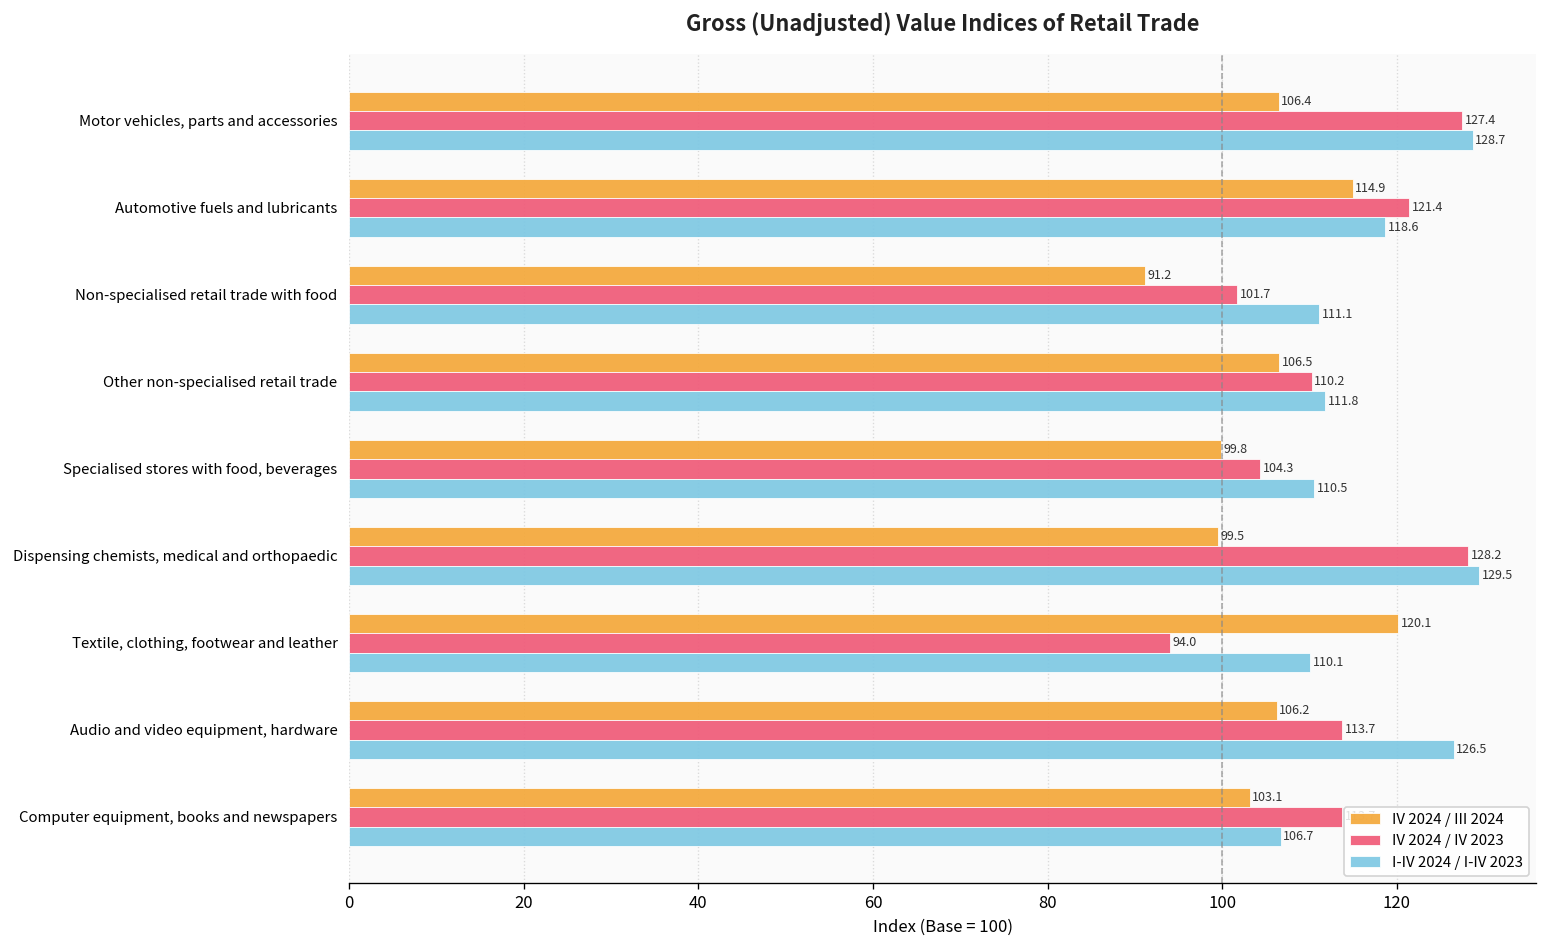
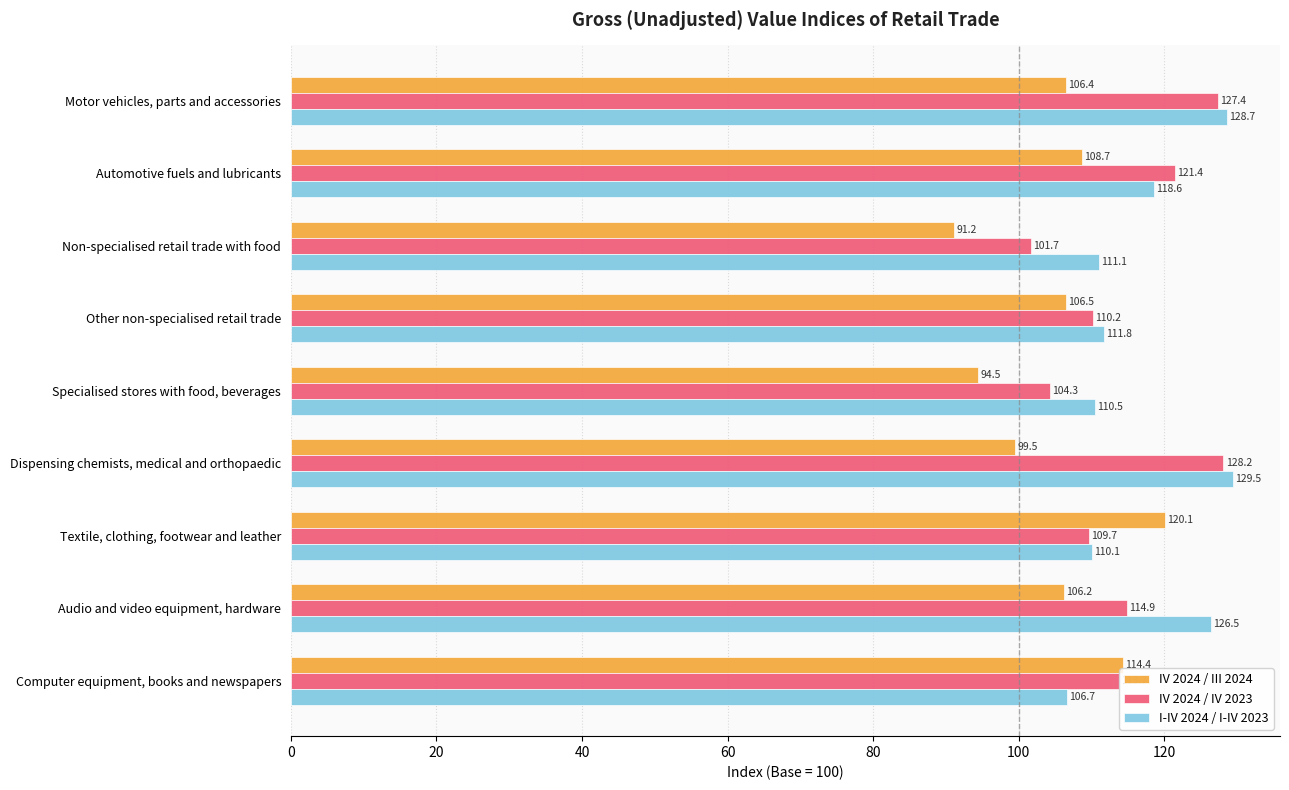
IV 2024 / III 2024, Automotive fuels and lubricants: 114.9 -> 108.7
IV 2024 / III 2024, Specialised stores with food, beverages: 99.8 -> 94.5
IV 2024 / IV 2023, Textile, clothing, footwear and leather: 94.0 -> 109.7
IV 2024 / IV 2023, Audio and video equipment, hardware: 113.7 -> 114.9
IV 2024 / III 2024, Computer equipment, books and newspapers: 103 -> 114
